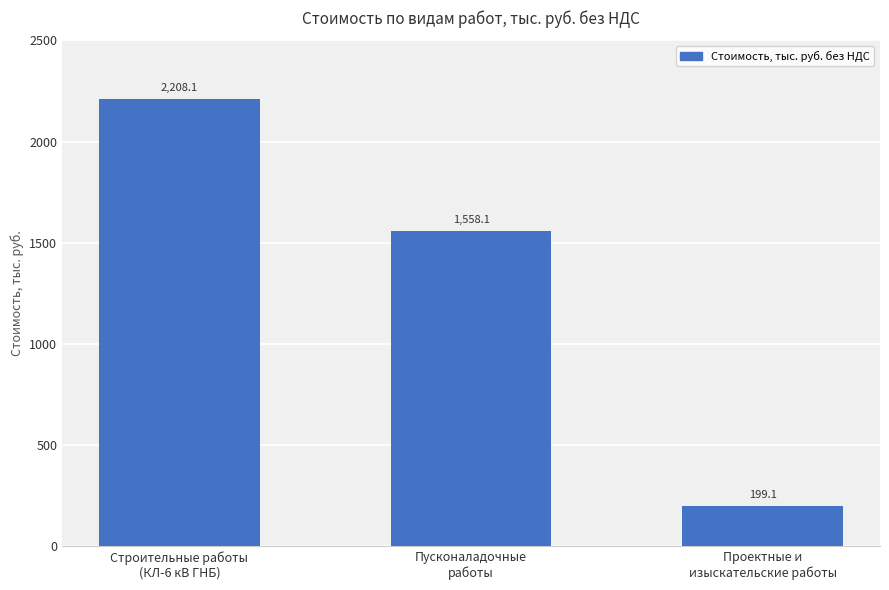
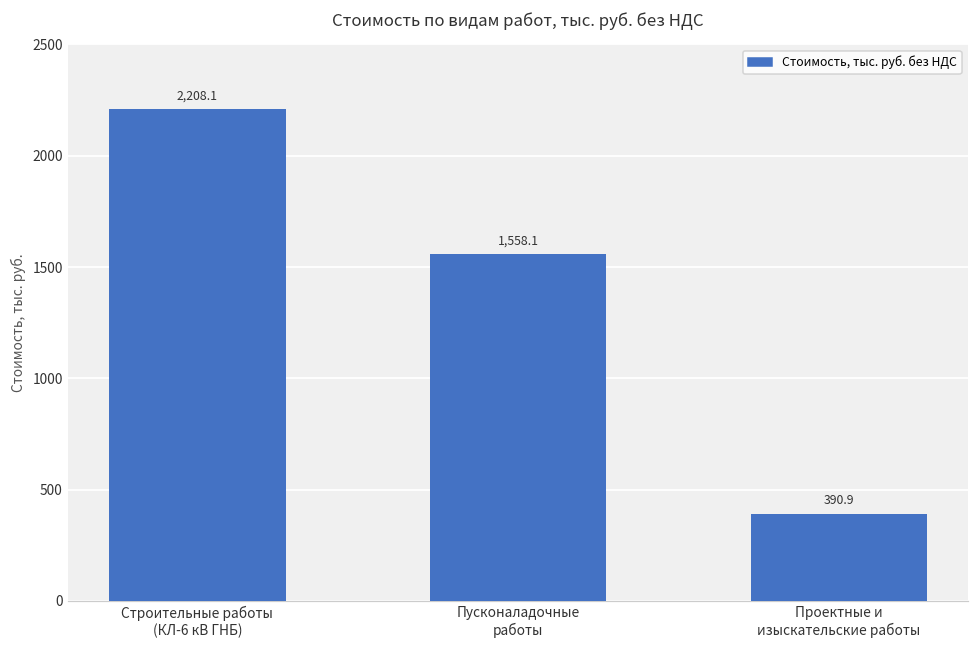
Проектные и изыскательские работы: 199.1 -> 390.9
